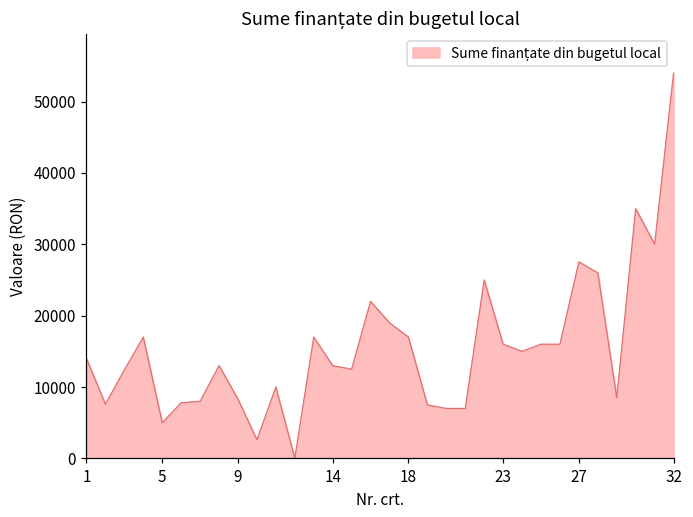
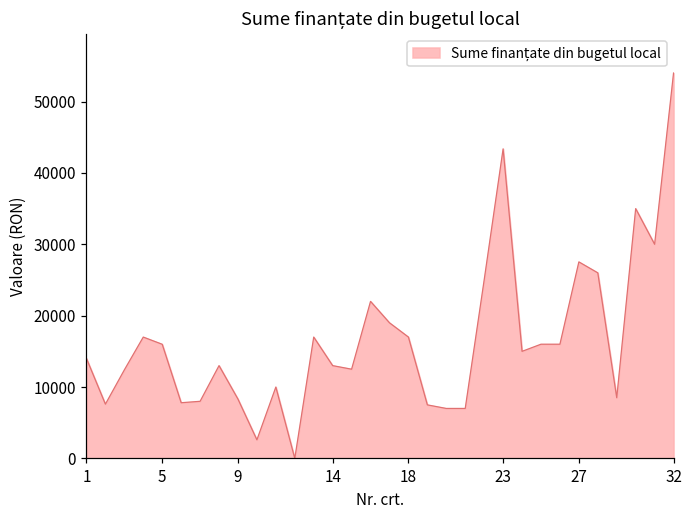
5: 5000 -> 16000
23: 16000 -> 43000
